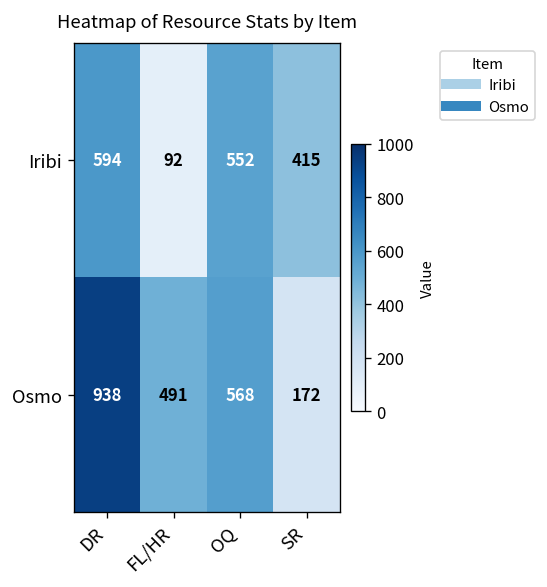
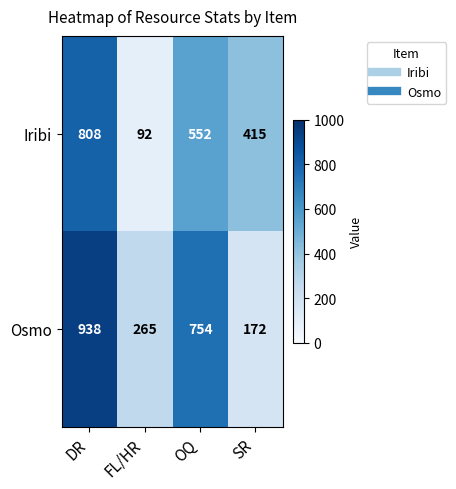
Iribi, DR: 594 -> 808
Osmo, FL/HR: 491 -> 265
Osmo, OQ: 568 -> 754
